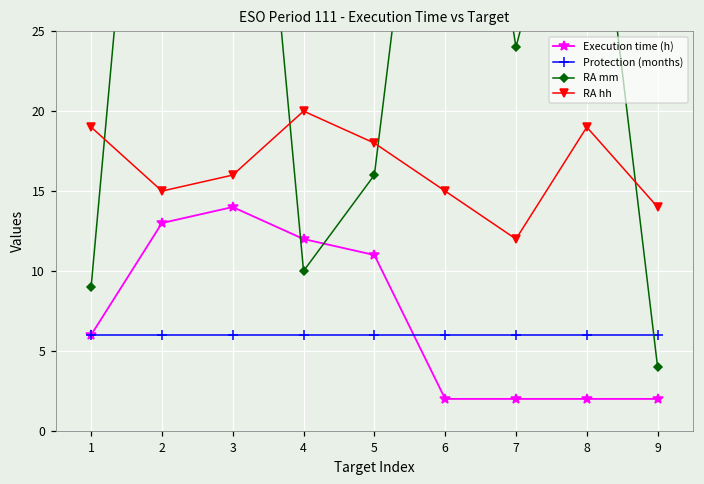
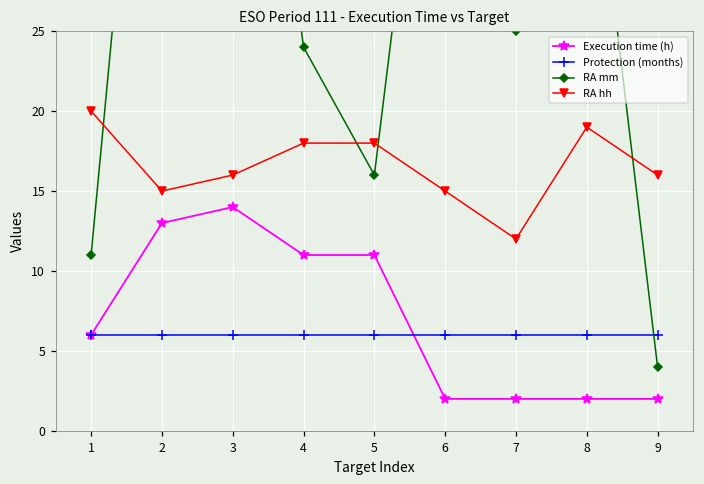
RA mm, 1: 9 -> 11
RA hh, 1: 19 -> 20
Execution time (h), 4: 12 -> 11
RA mm, 4: 10 -> 24
RA hh, 4: 20 -> 18
RA mm, 7: 24 -> 25
RA hh, 9: 14 -> 16
